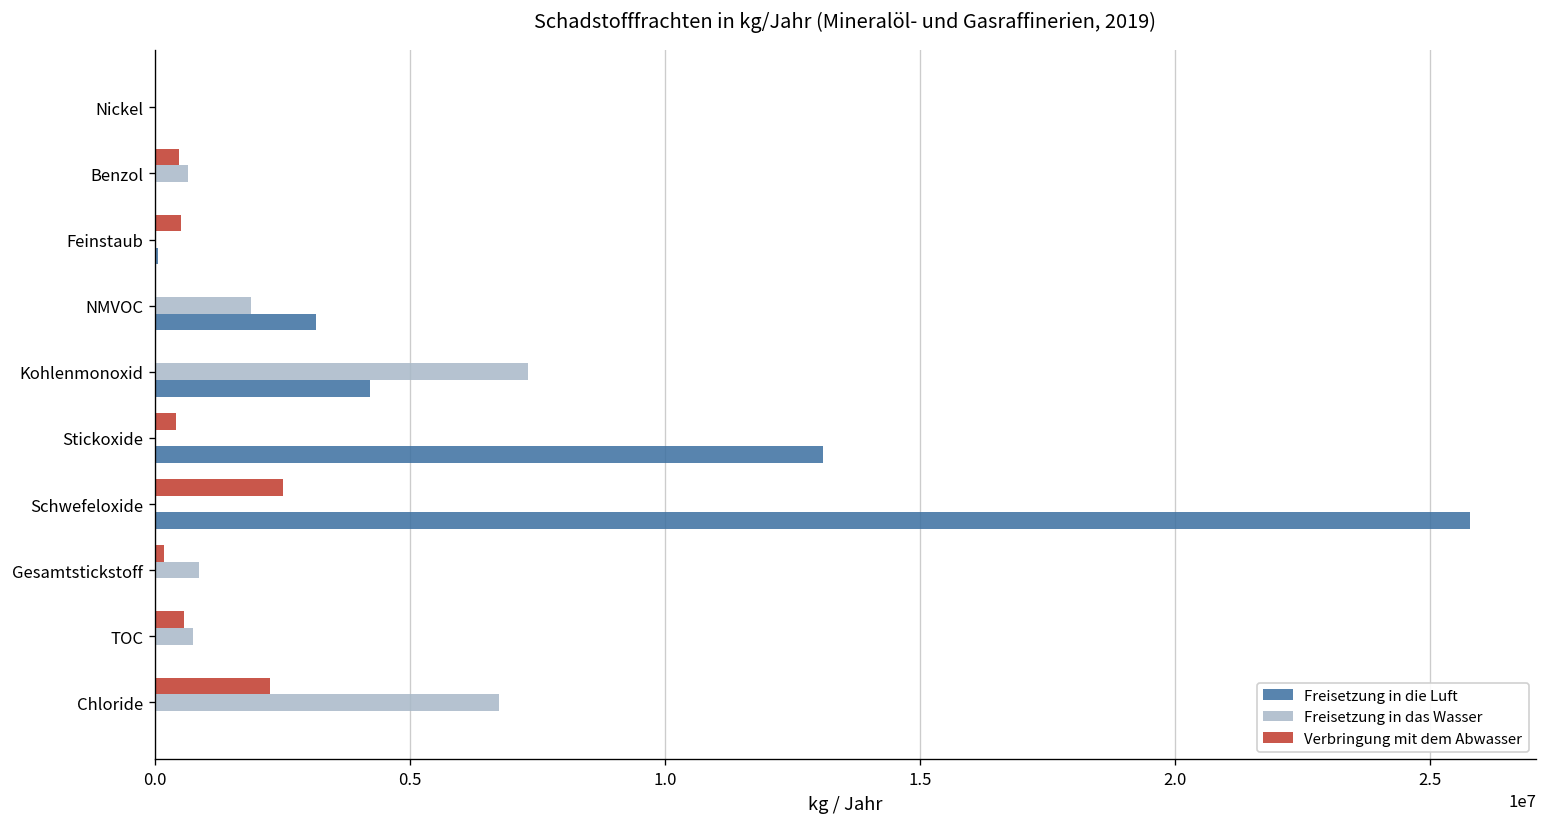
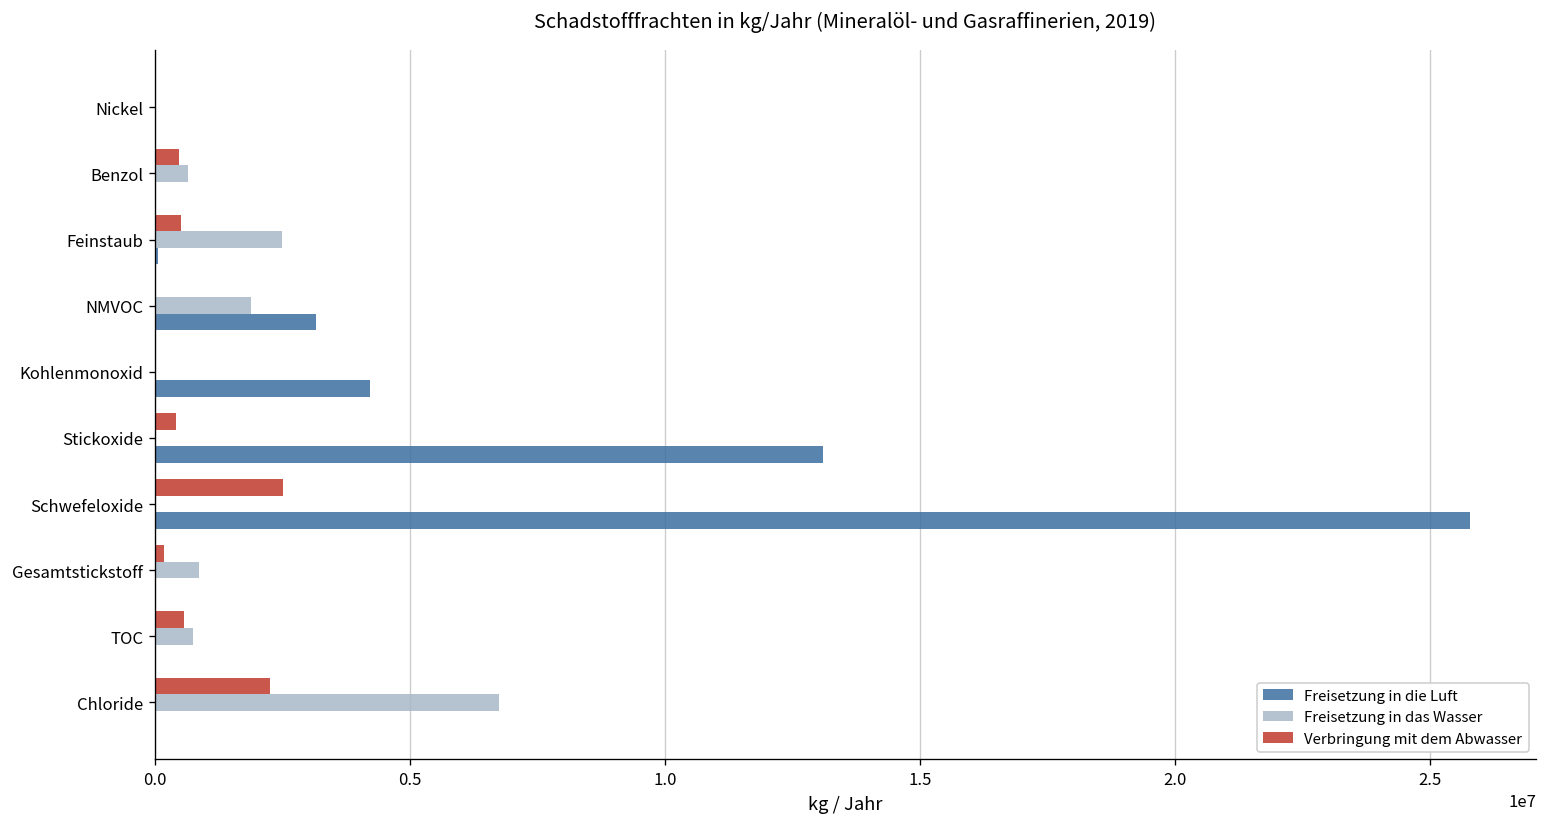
Freisetzung in das Wasser, Feinstaub: 0 -> 2500000
Freisetzung in das Wasser, Kohlenmonoxid: 7300000 -> 0
